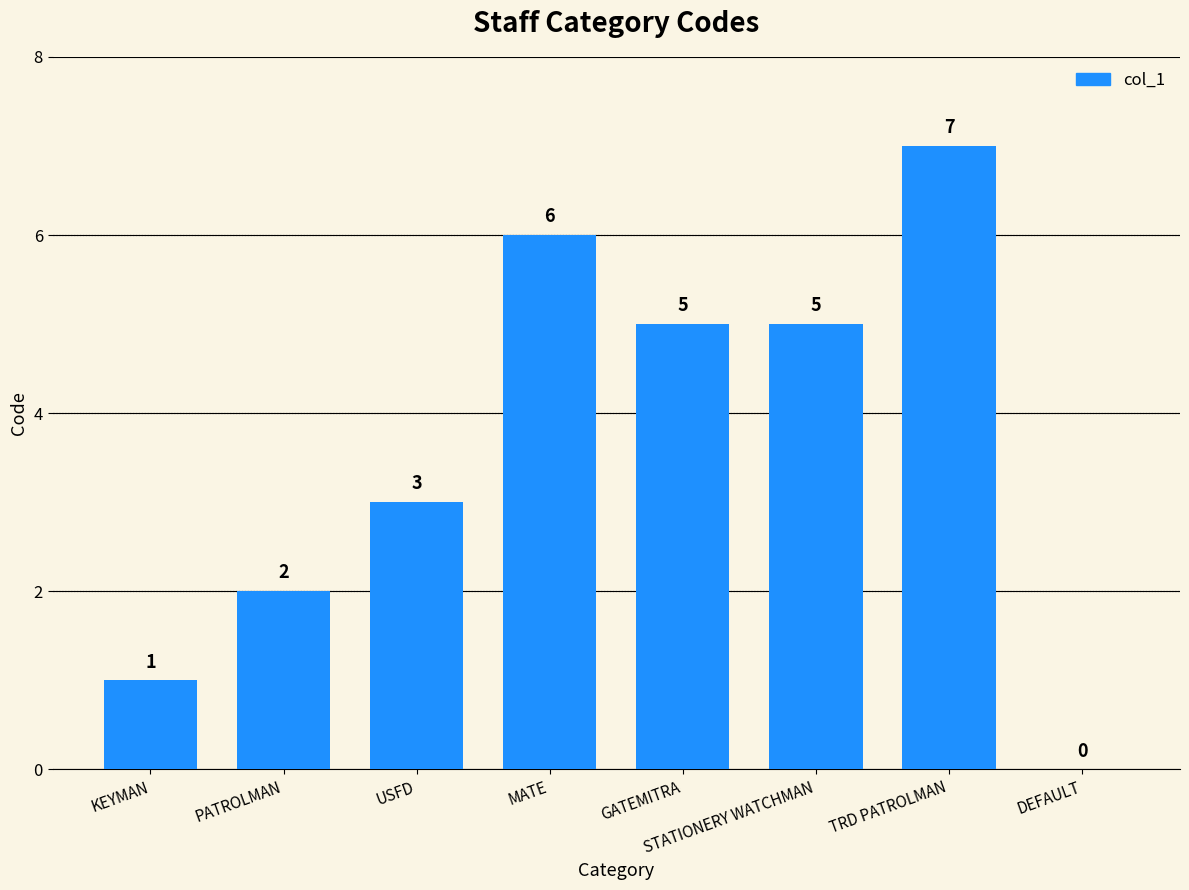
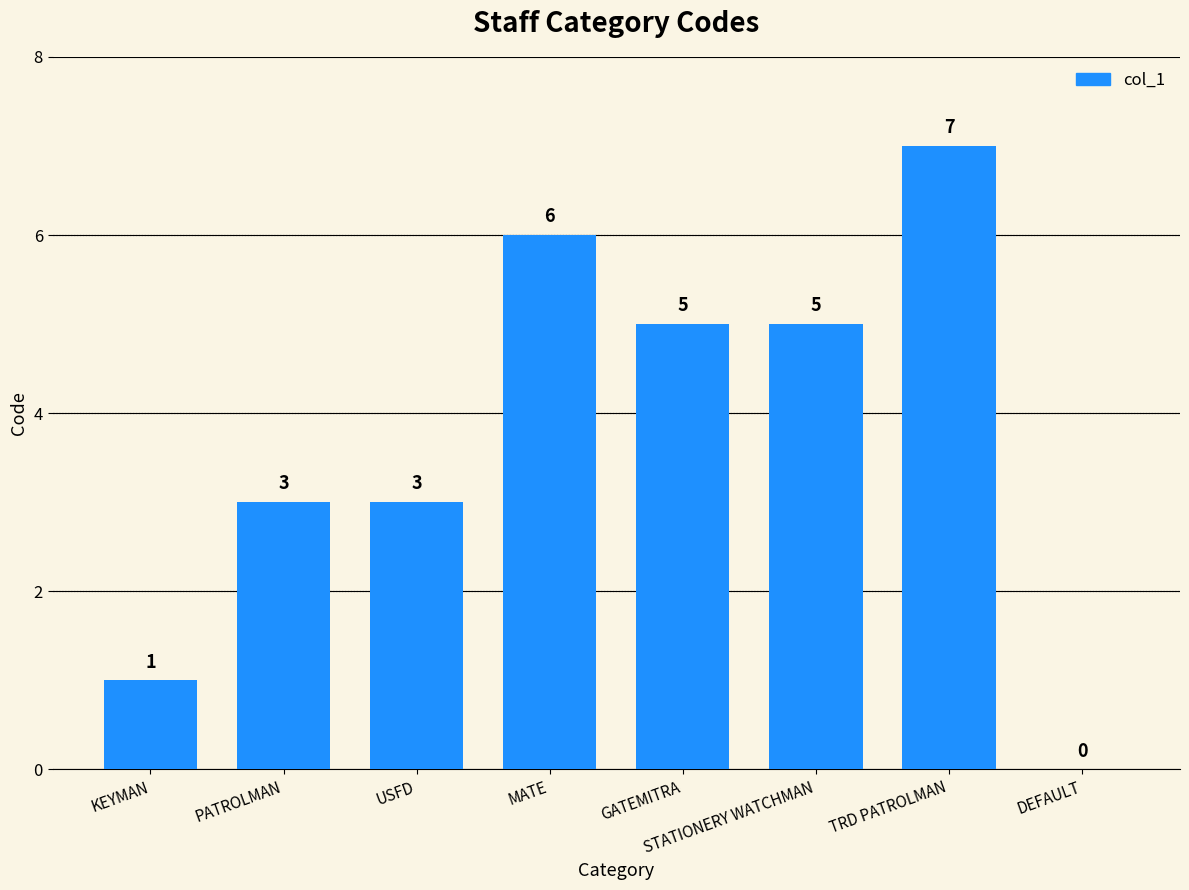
PATROLMAN: 2 -> 3
